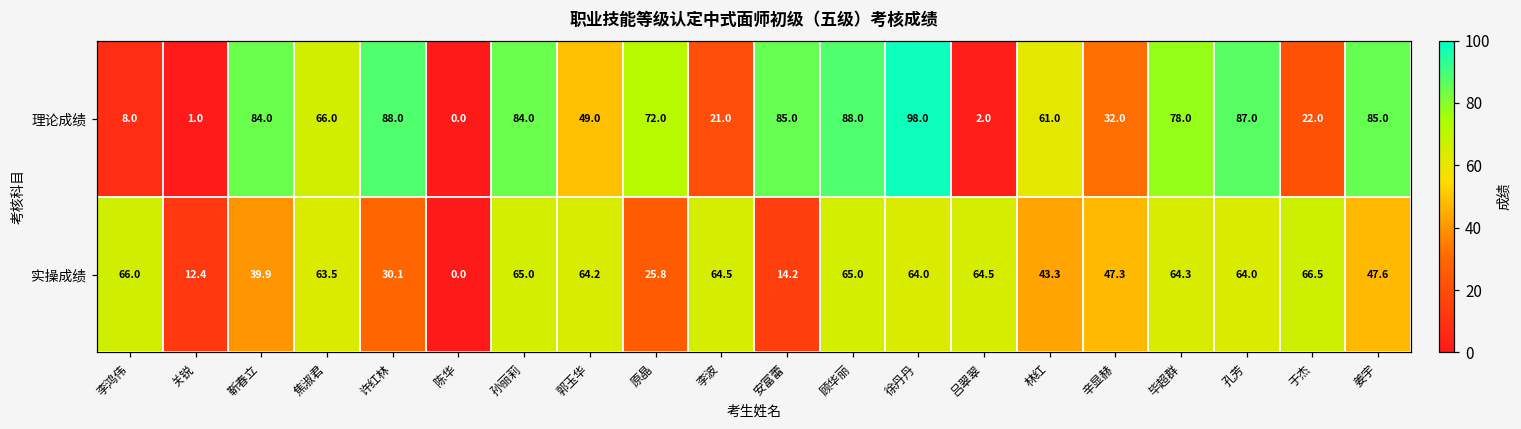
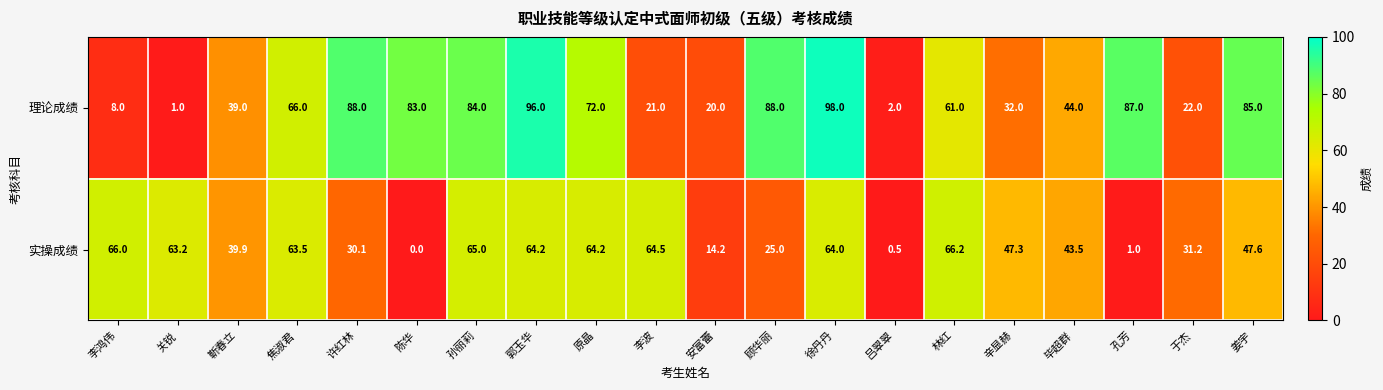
理论成绩, 靳春立: 84.0 -> 39.0
理论成绩, 陈华: 0.0 -> 83.0
理论成绩, 郭玉华: 49.0 -> 96.0
理论成绩, 安富蕾: 85.0 -> 20.0
理论成绩, 毕超群: 78.0 -> 44.0
实操成绩, 关锐: 12.4 -> 63.2
实操成绩, 原晶: 25.8 -> 64.2
实操成绩, 顾华丽: 65.0 -> 25.0
实操成绩, 吕翠翠: 64.5 -> 0.5
实操成绩, 林红: 43.3 -> 66.2
实操成绩, 毕超群: 64.3 -> 43.5
实操成绩, 孔芳: 64.0 -> 1.0
实操成绩, 于杰: 66.5 -> 31.2
